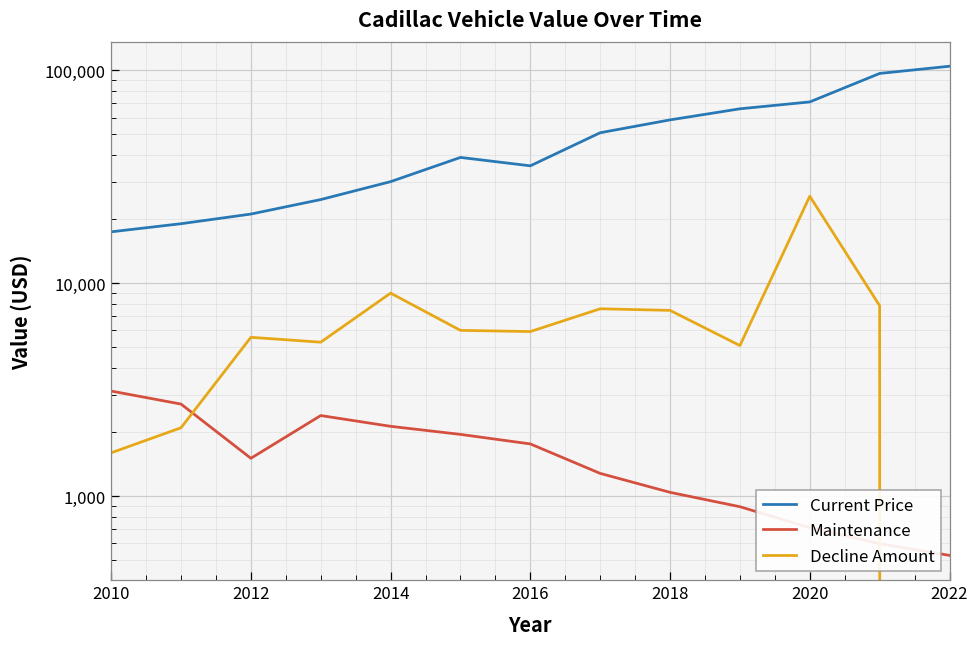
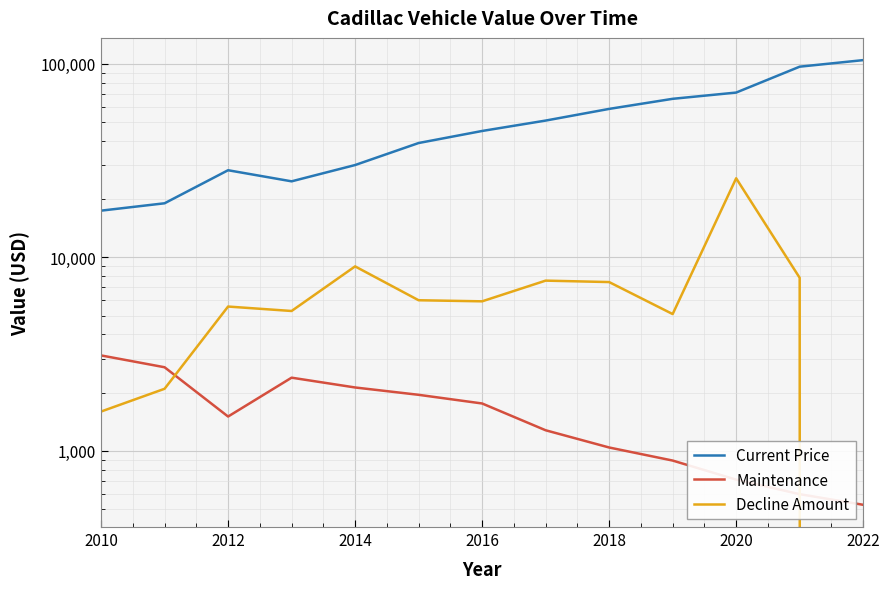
Current Price, 2012: 21,000 -> 28,000
Current Price, 2016: 36,000 -> 45,000
